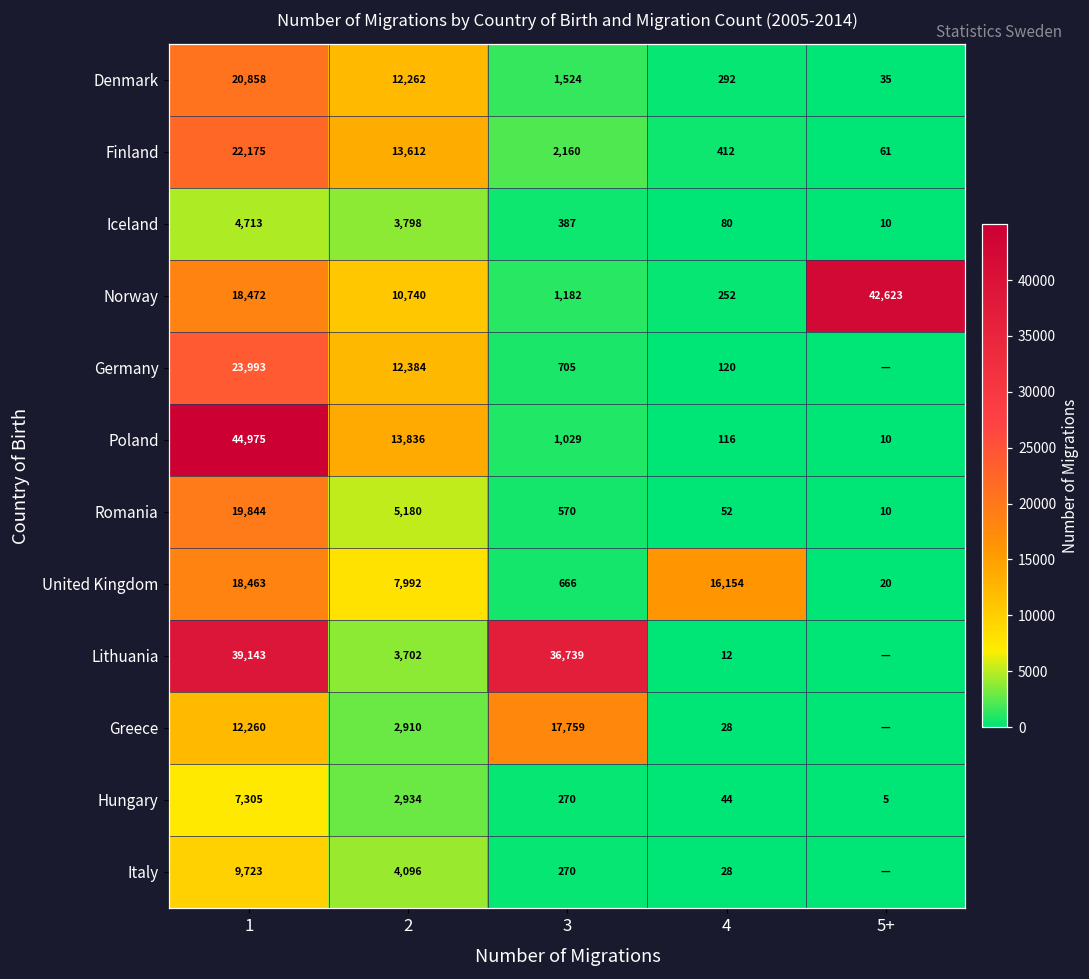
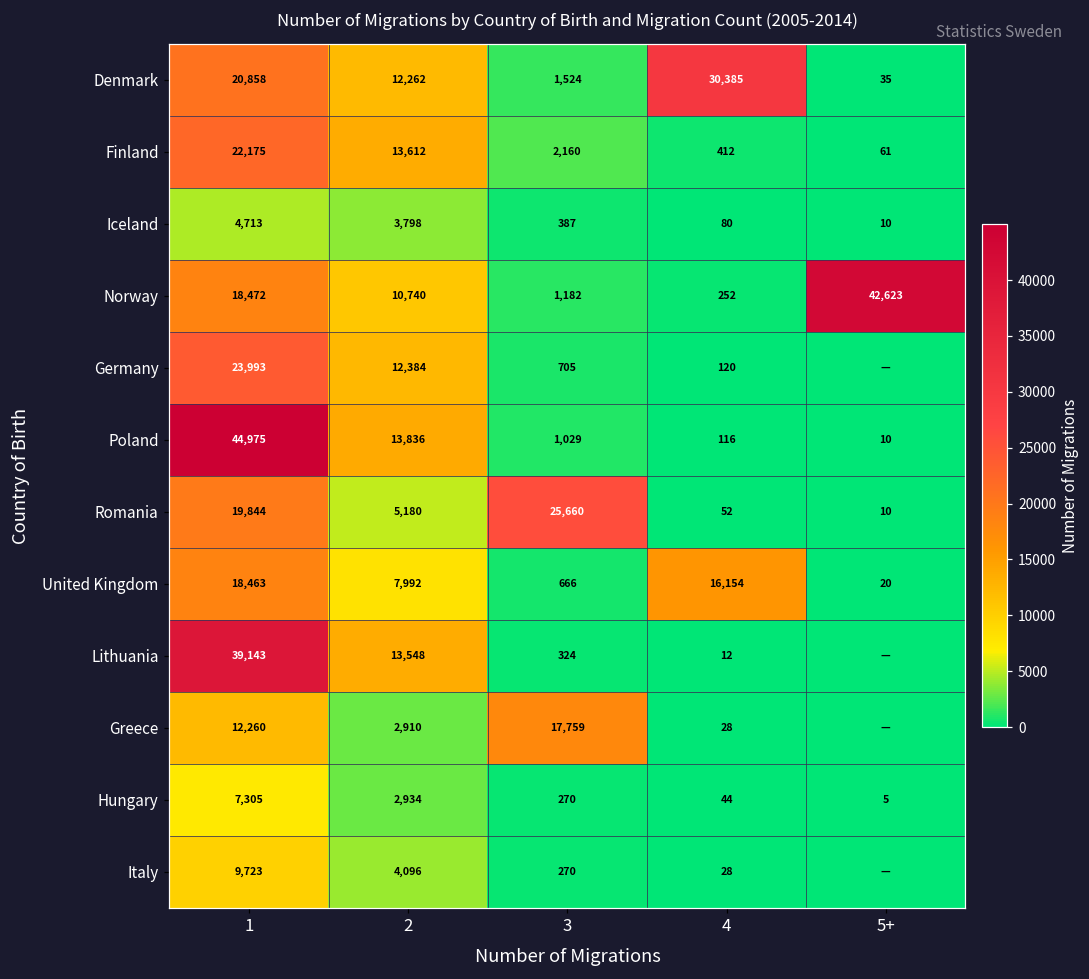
Denmark, 4: 292 -> 30,385
Romania, 3: 570 -> 25,660
Lithuania, 2: 3,702 -> 13,548
Lithuania, 3: 36,739 -> 324
